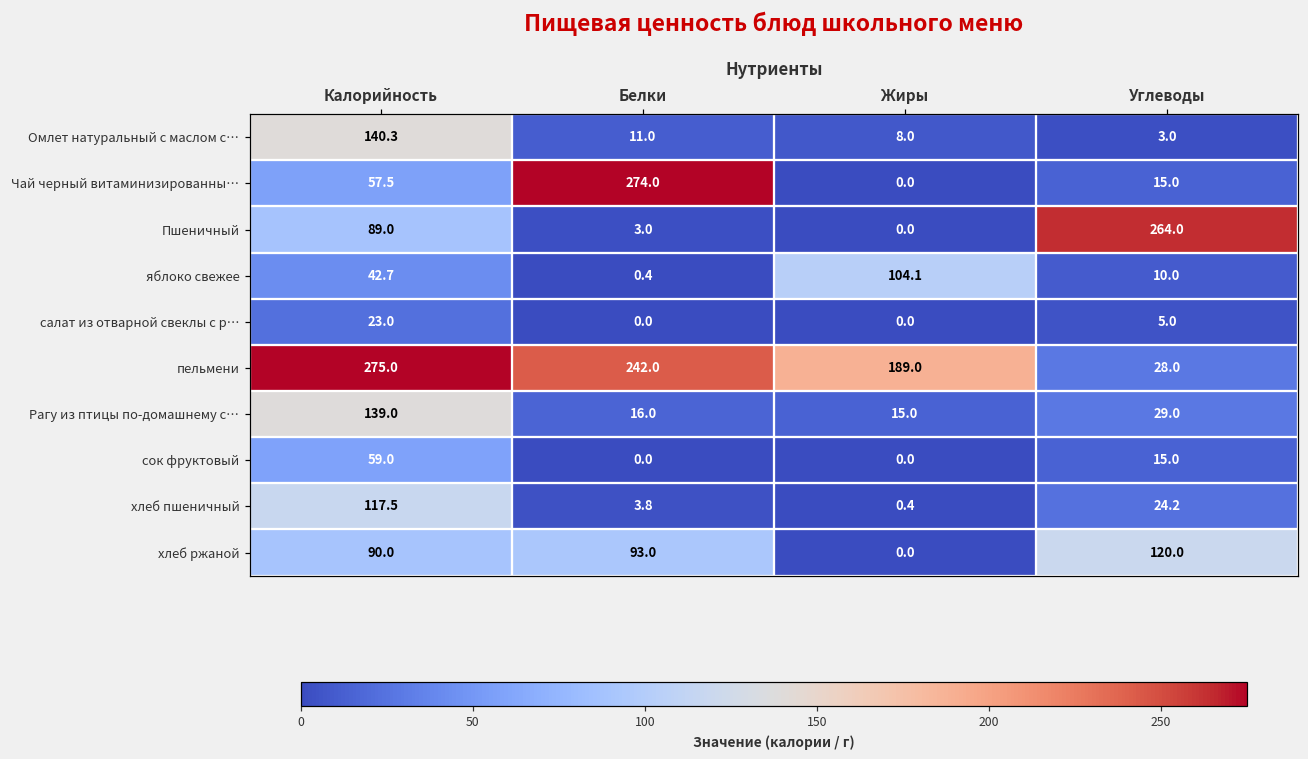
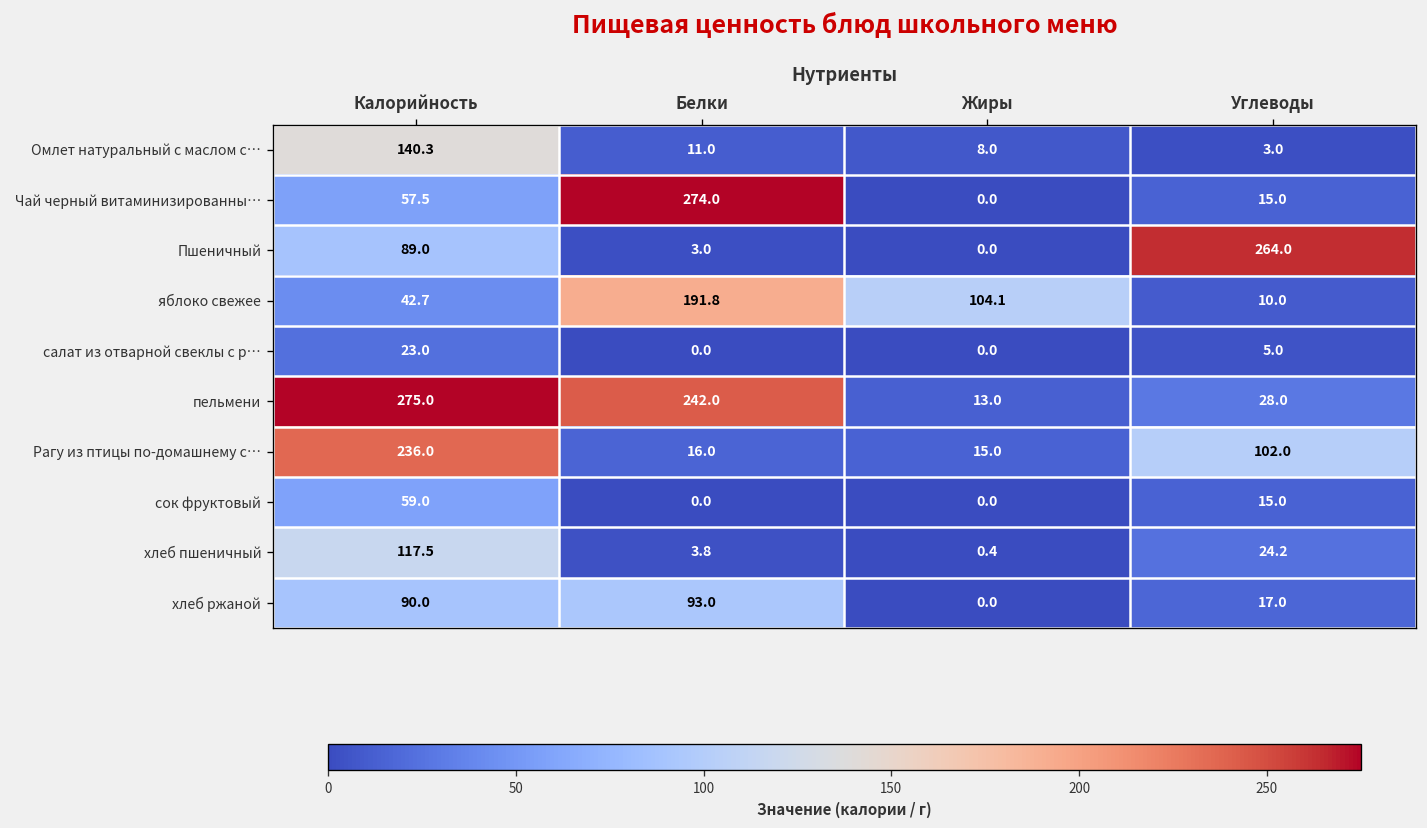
яблоко свежее, Белки: 0.4 -> 191.8
пельмени, Жиры: 189.0 -> 13.0
Рагу из птицы по-домашнему с…, Калорийность: 139.0 -> 236.0
Рагу из птицы по-домашнему с…, Углеводы: 29.0 -> 102.0
хлеб ржаной, Углеводы: 120.0 -> 17.0
